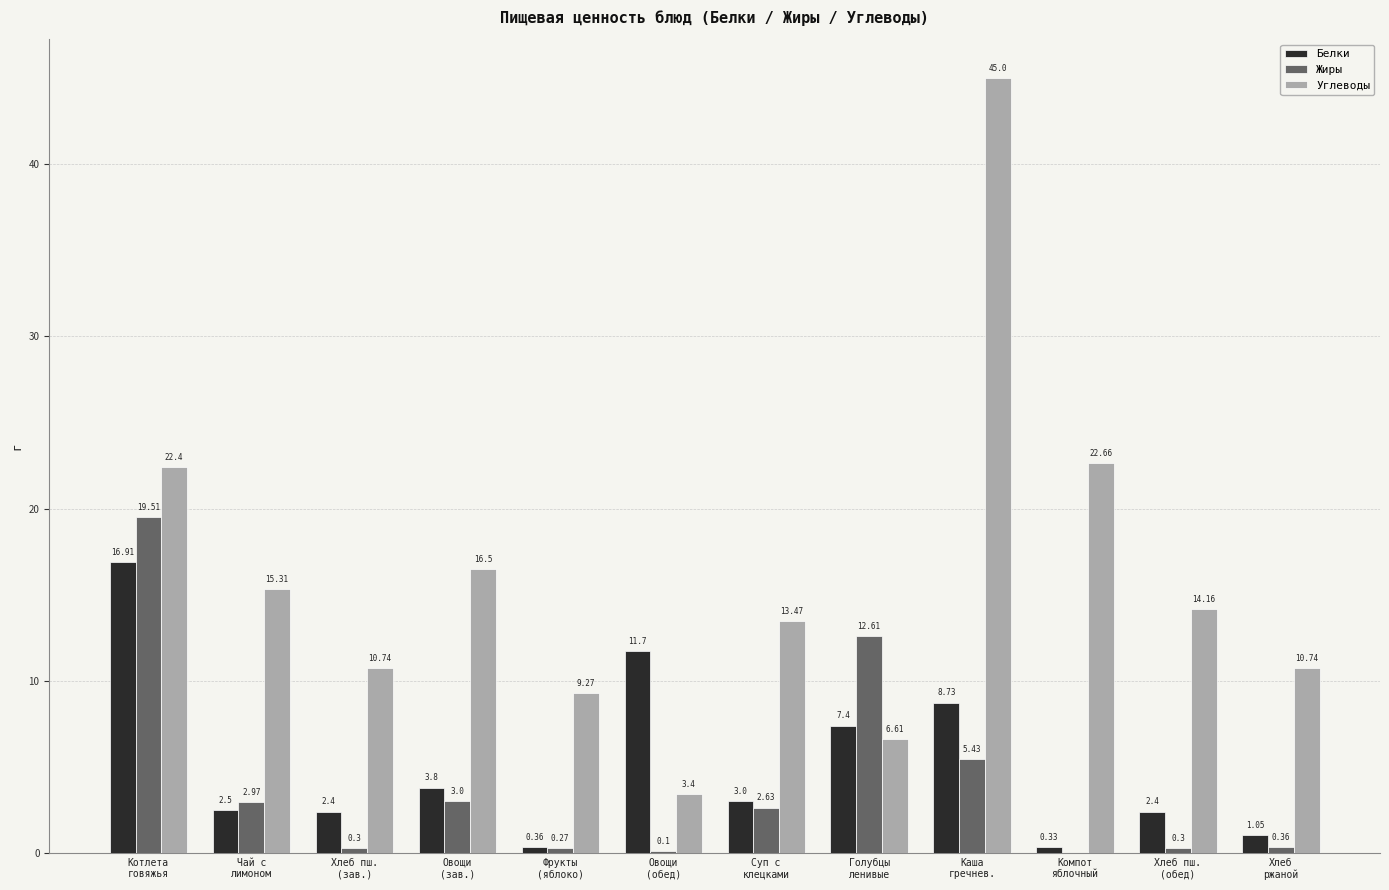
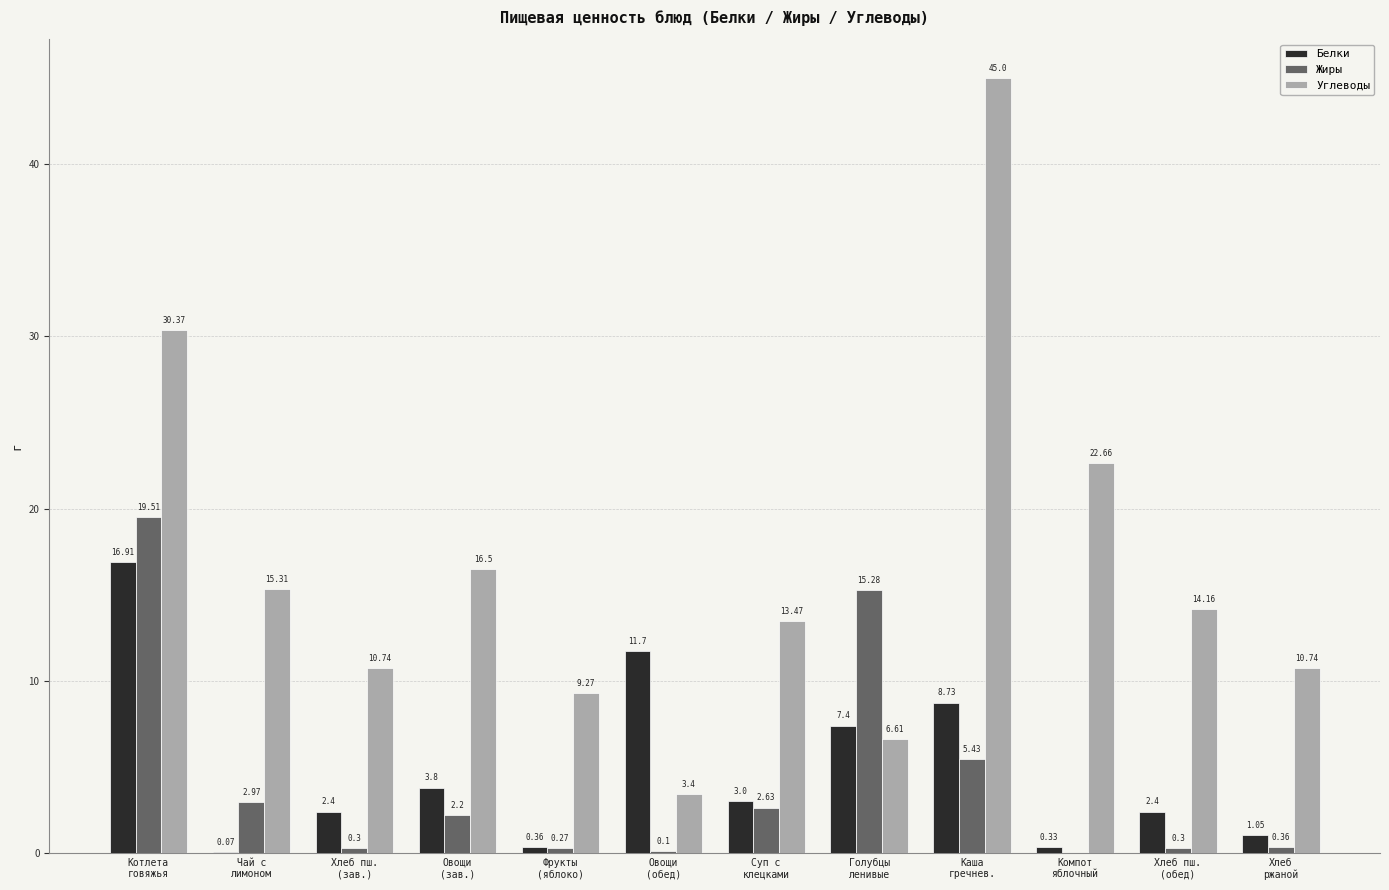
Углеводы, Котлета говяжья: 22.4 -> 30.37
Белки, Чай с лимоном: 2.5 -> 0.07
Жиры, Овощи (зав.): 3.0 -> 2.2
Жиры, Голубцы ленивые: 12.61 -> 15.28
